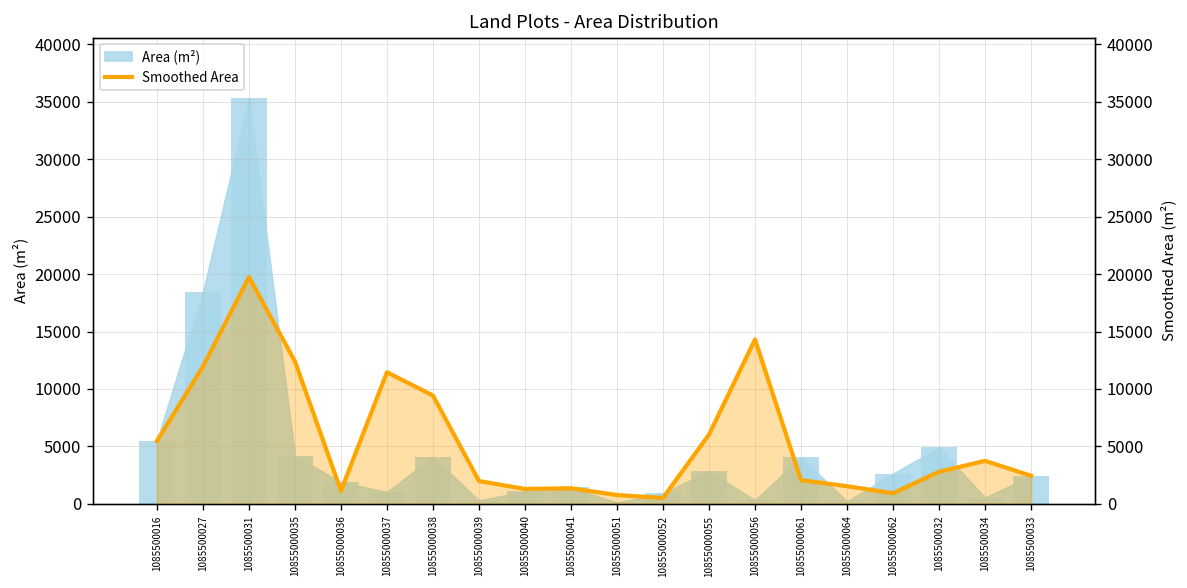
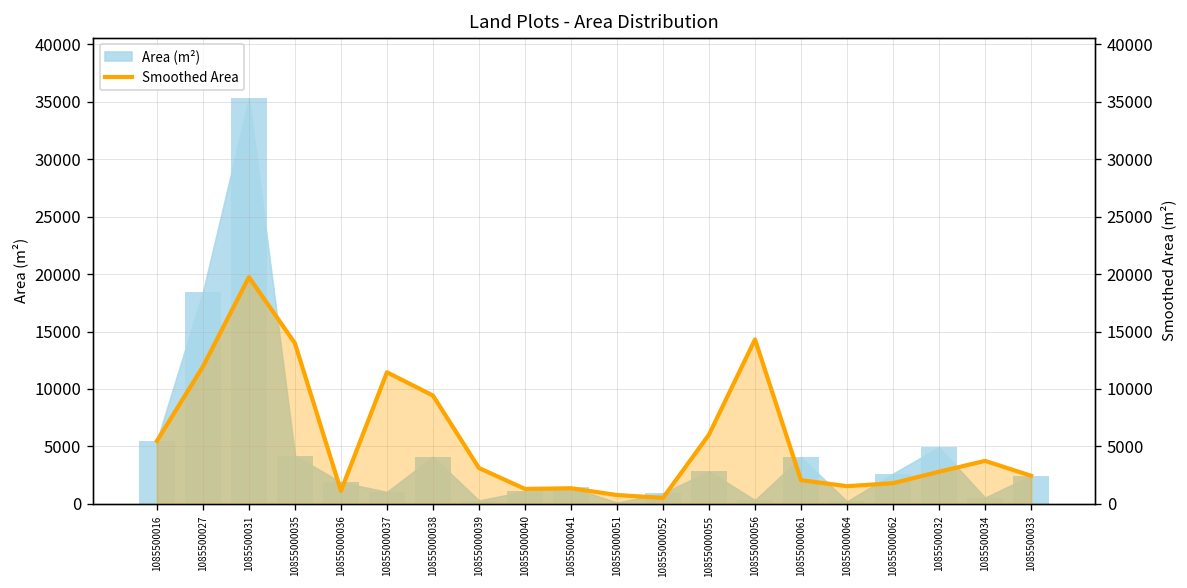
Smoothed Area, 10855000035: 12000 -> 14000
Smoothed Area, 10855000039: 2000 -> 3000
Smoothed Area, 10855000062: 1000 -> 2000
